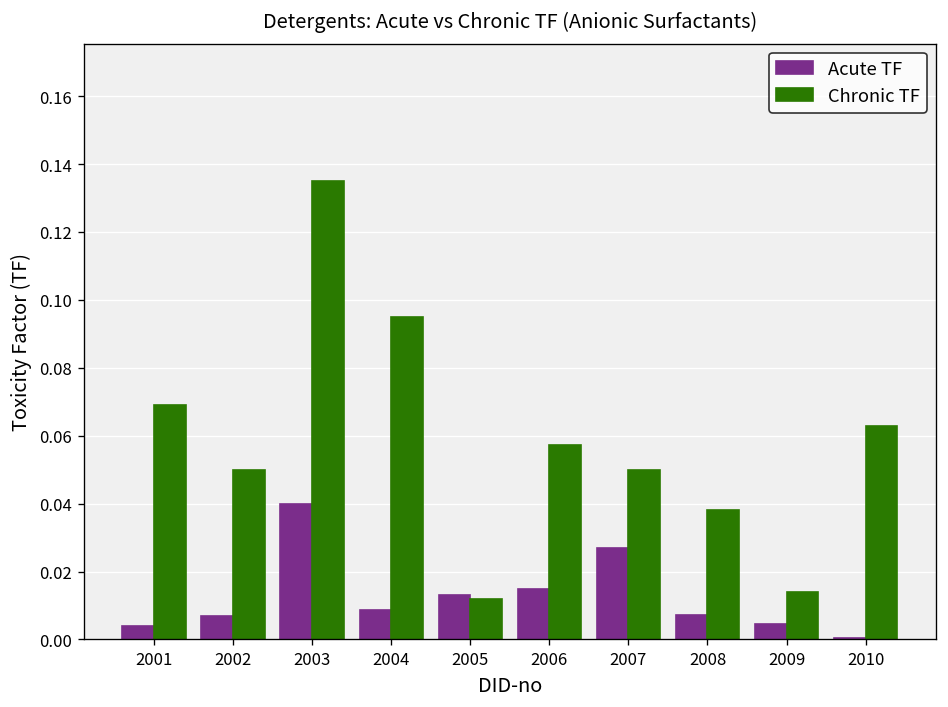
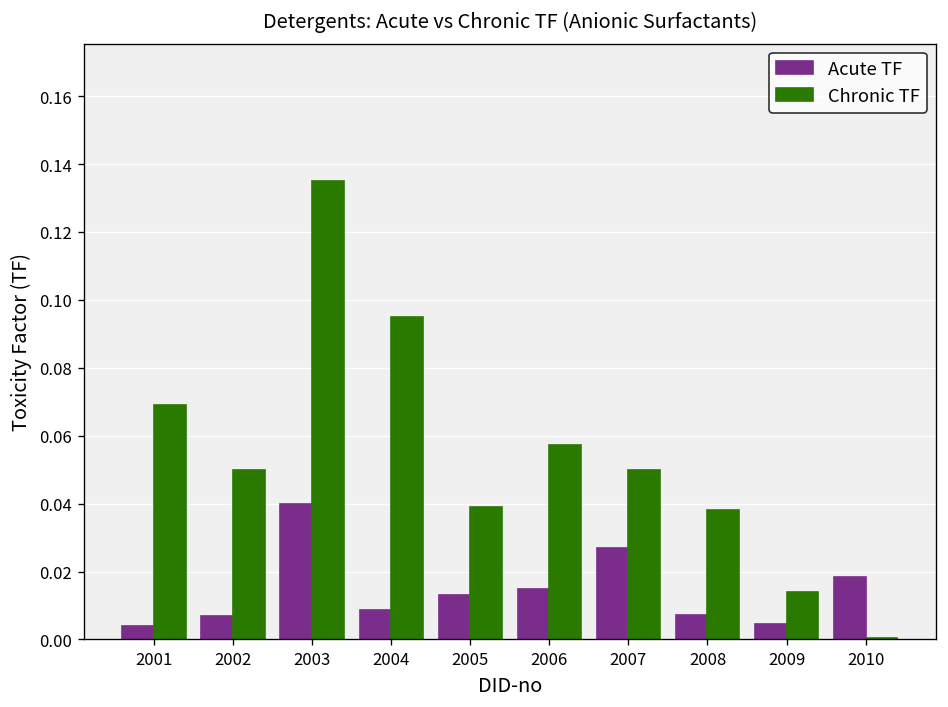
Chronic TF, 2005: 0.012 -> 0.039
Acute TF, 2010: 0.000 -> 0.019
Chronic TF, 2010: 0.063 -> 0.000
